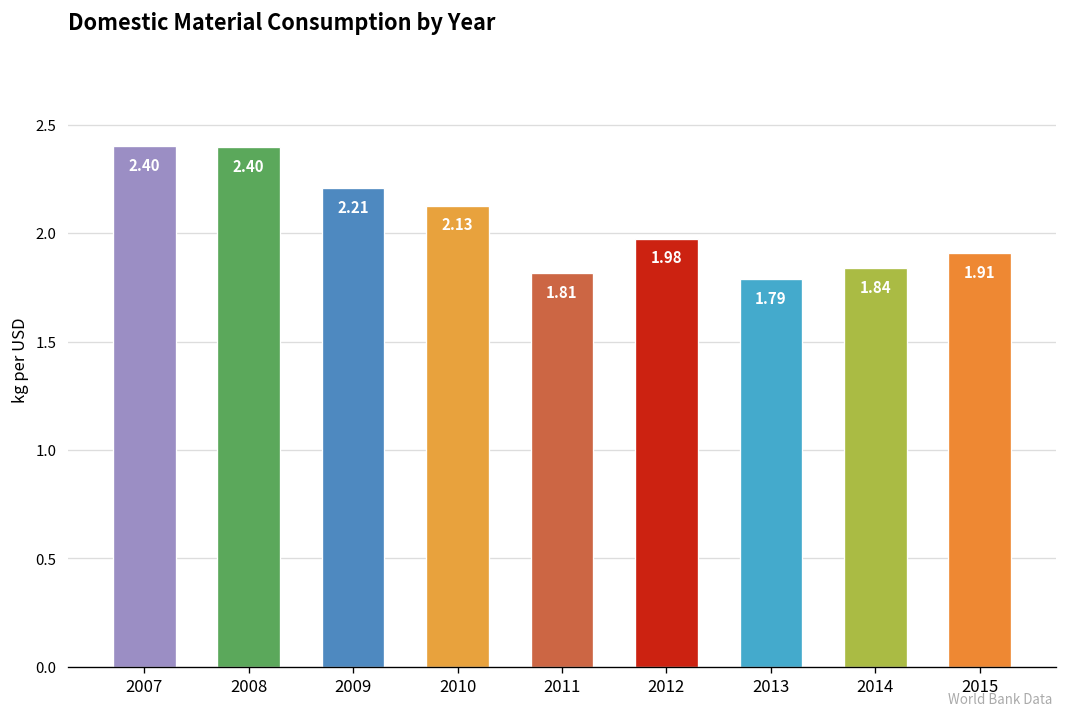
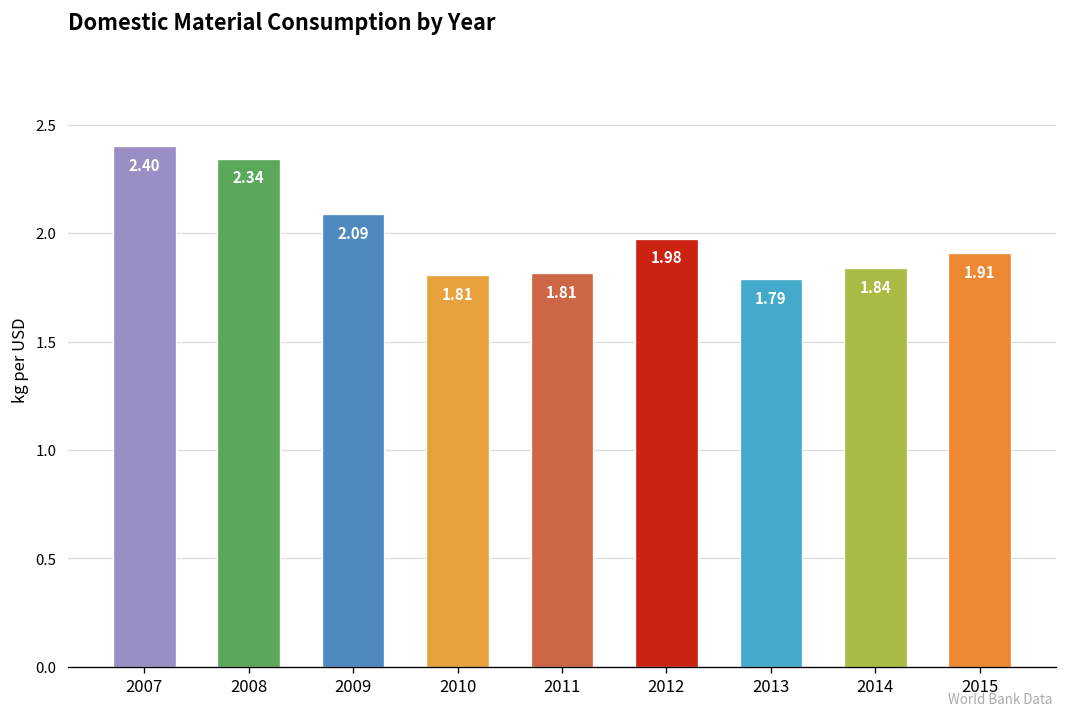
2008: 2.40 -> 2.34
2009: 2.21 -> 2.09
2010: 2.13 -> 1.81
